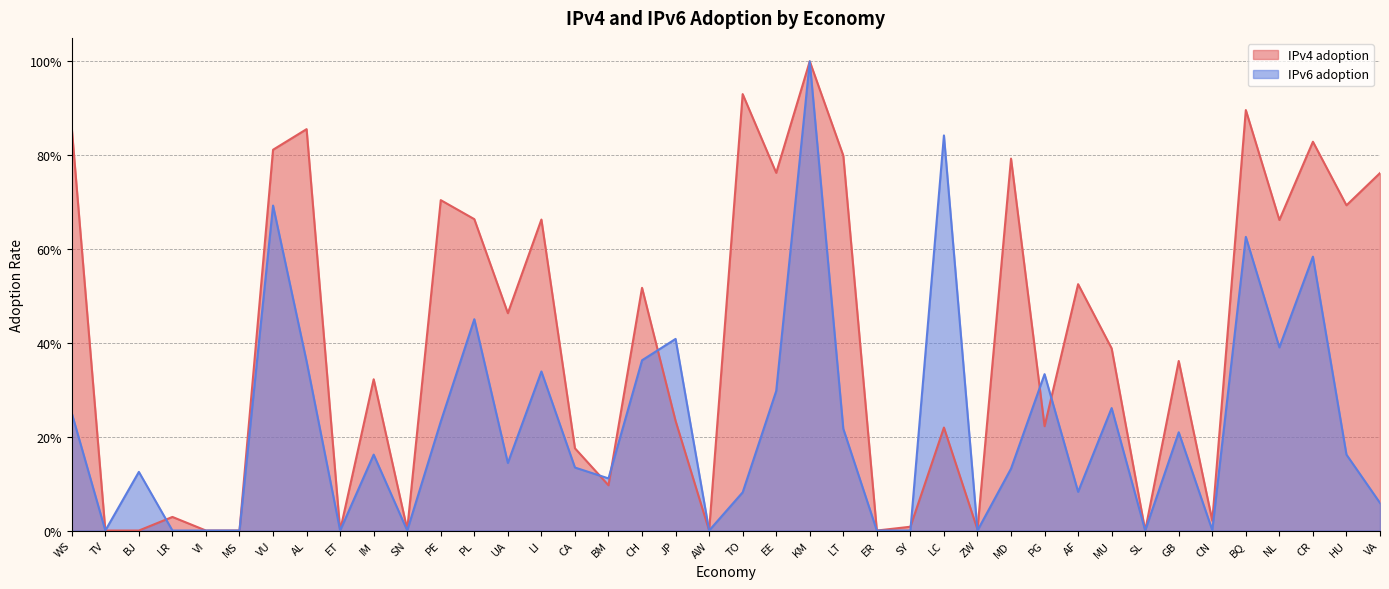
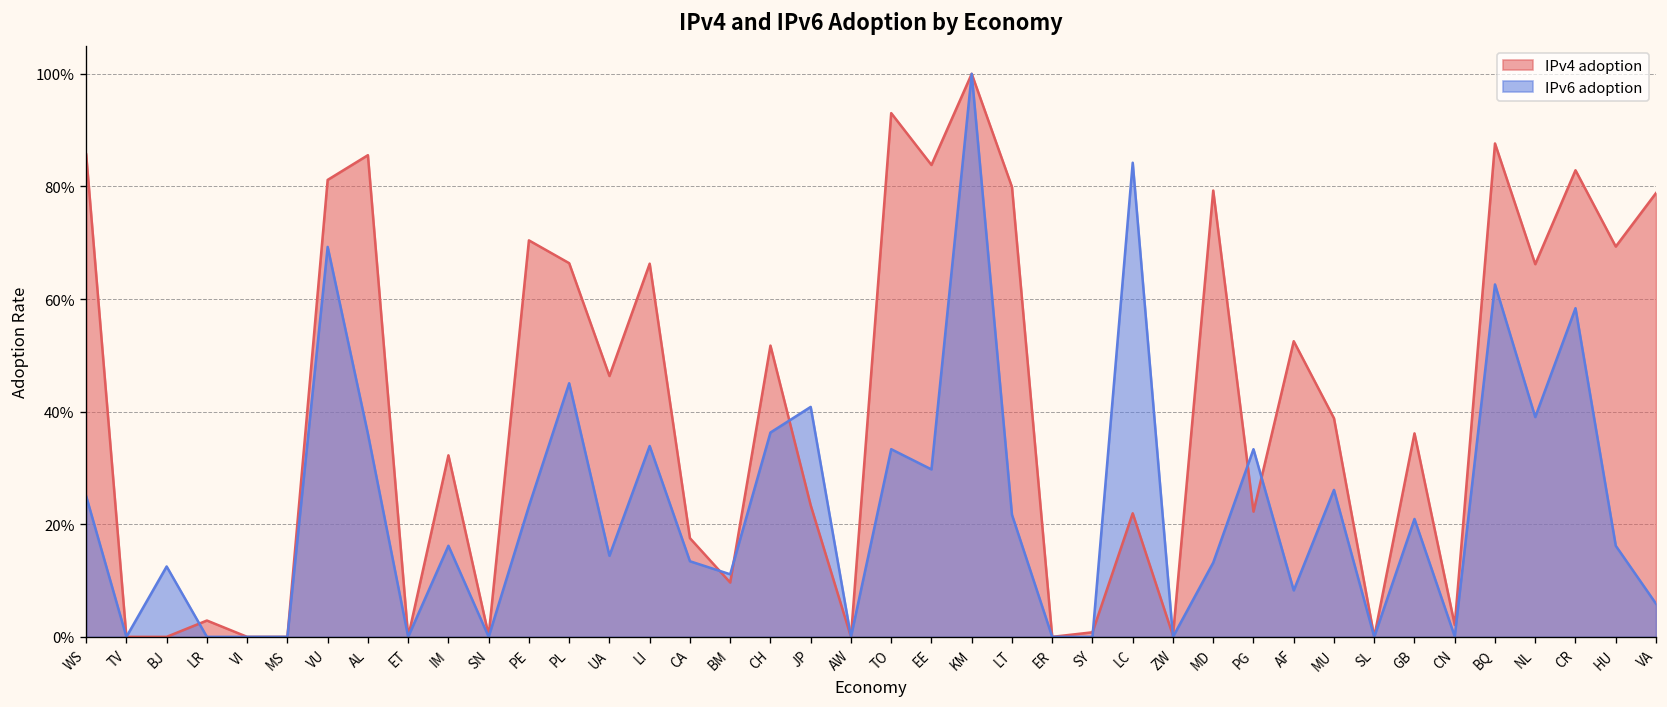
IPv6 adoption, TO: 8% -> 33%
IPv4 adoption, EE: 76% -> 84%
IPv4 adoption, BQ: 90% -> 88%
IPv4 adoption, VA: 76% -> 79%
